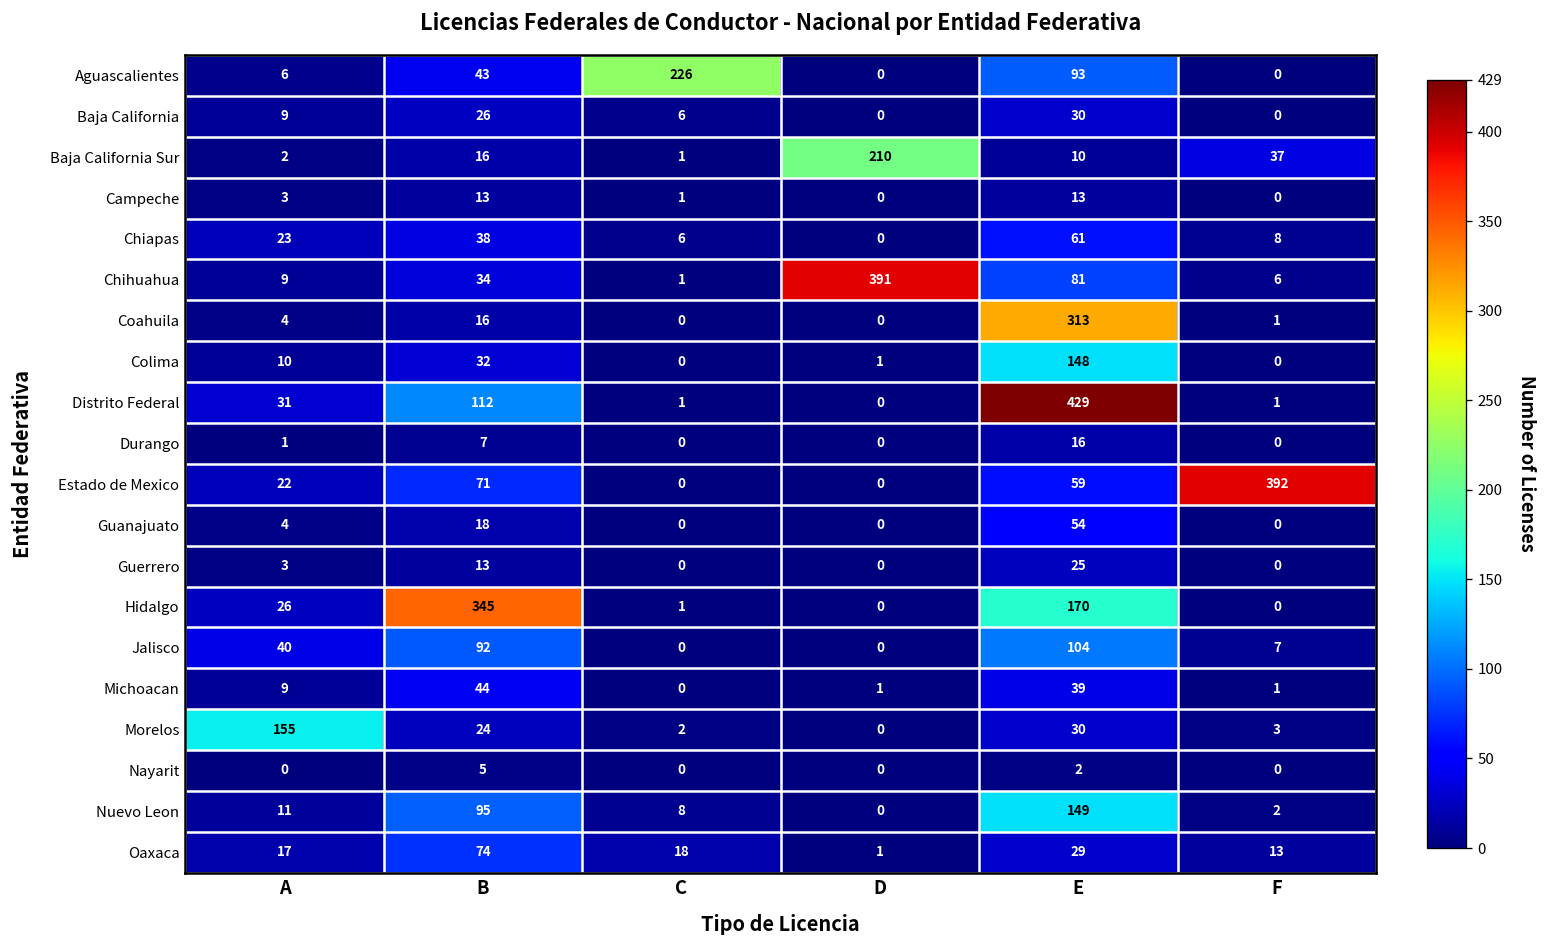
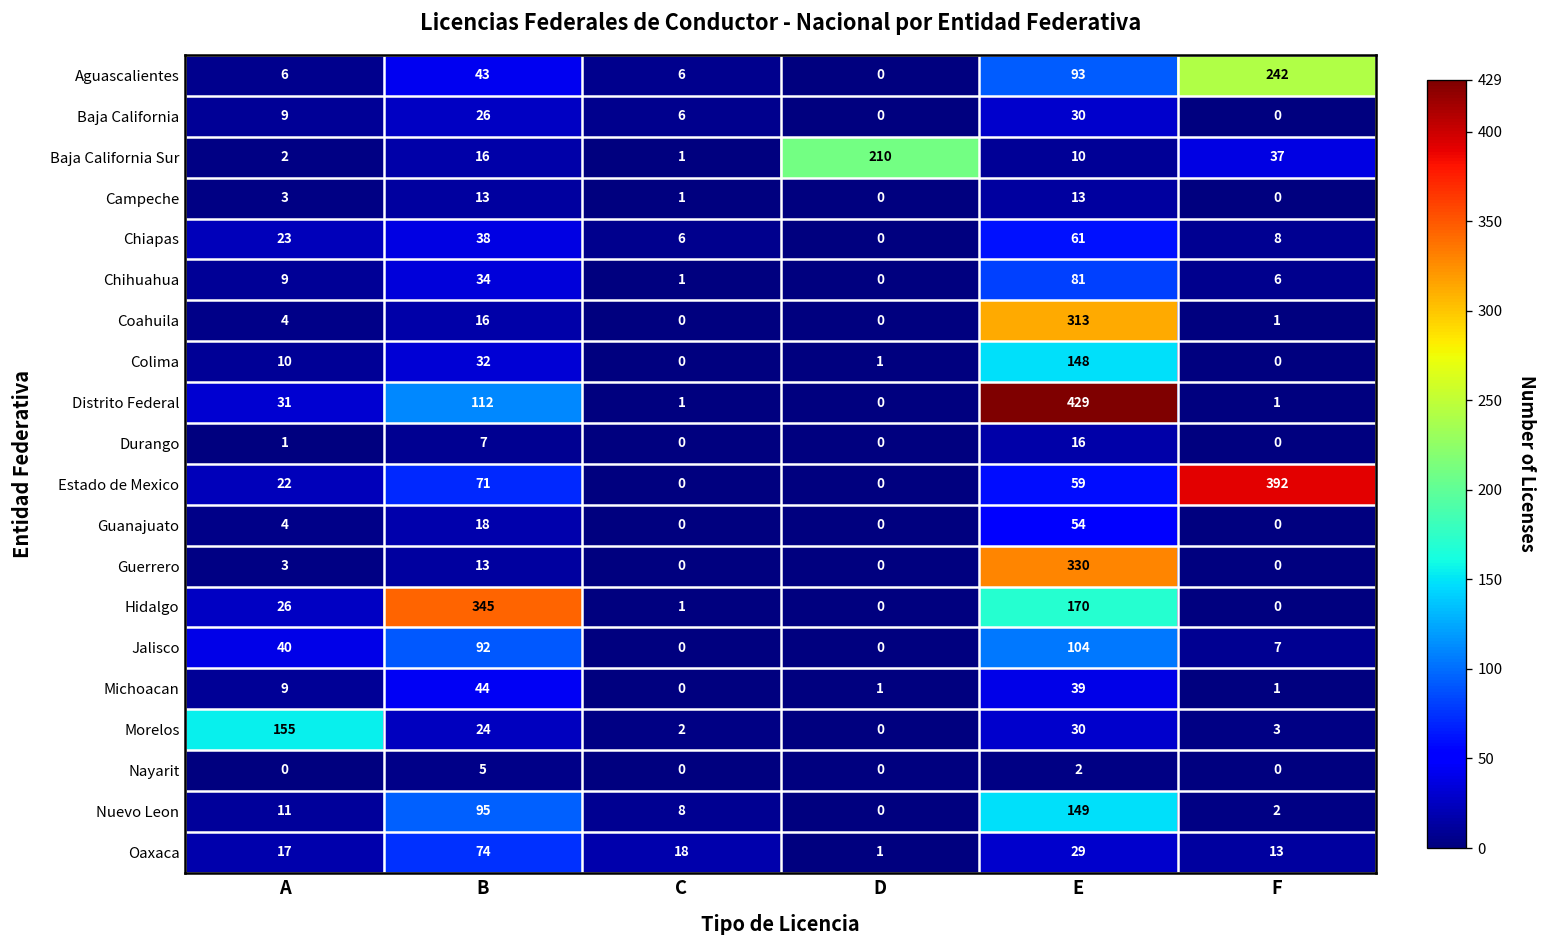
Aguascalientes, C: 226 -> 6
Aguascalientes, F: 0 -> 242
Chihuahua, D: 391 -> 0
Guerrero, E: 25 -> 330
